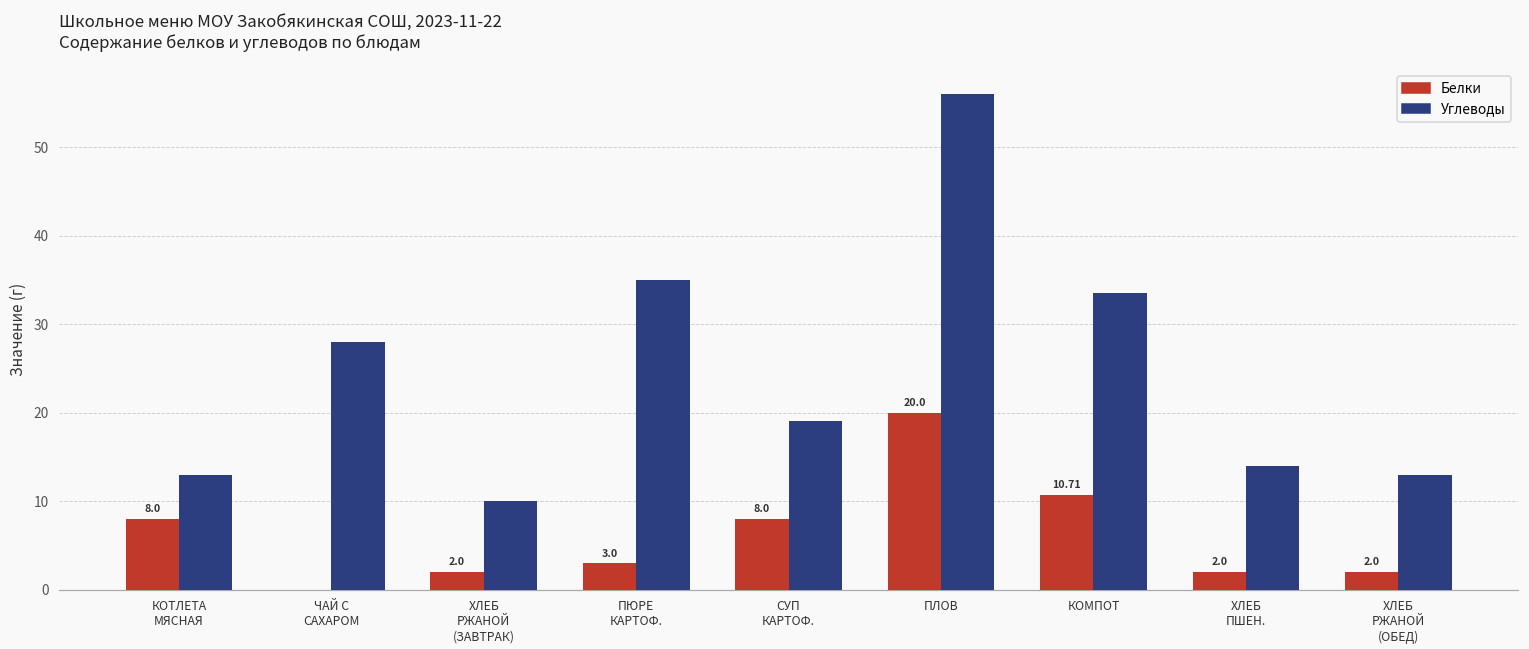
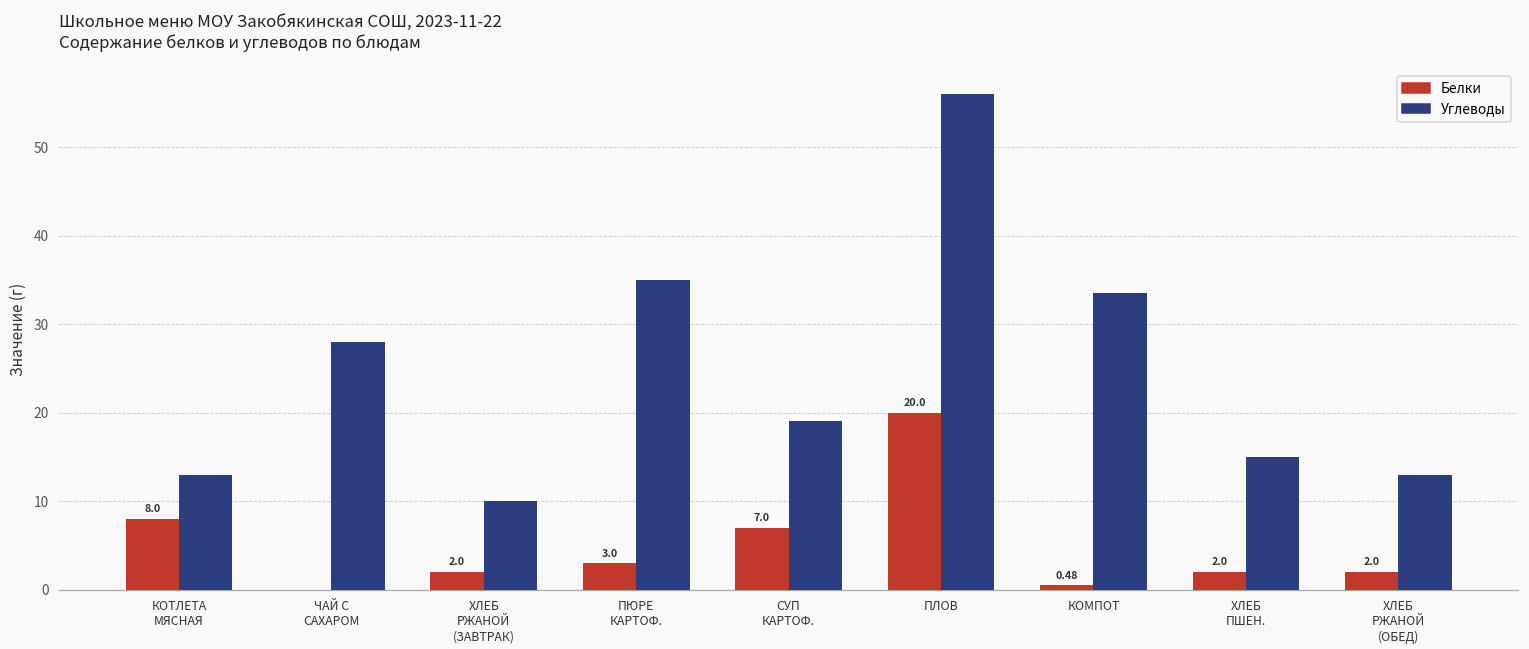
Белки, СУП КАРТОФ.: 8.0 -> 7.0
Белки, КОМПОТ: 10.71 -> 0.48
Углеводы, ХЛЕБ ПШЕН.: 14 -> 15
